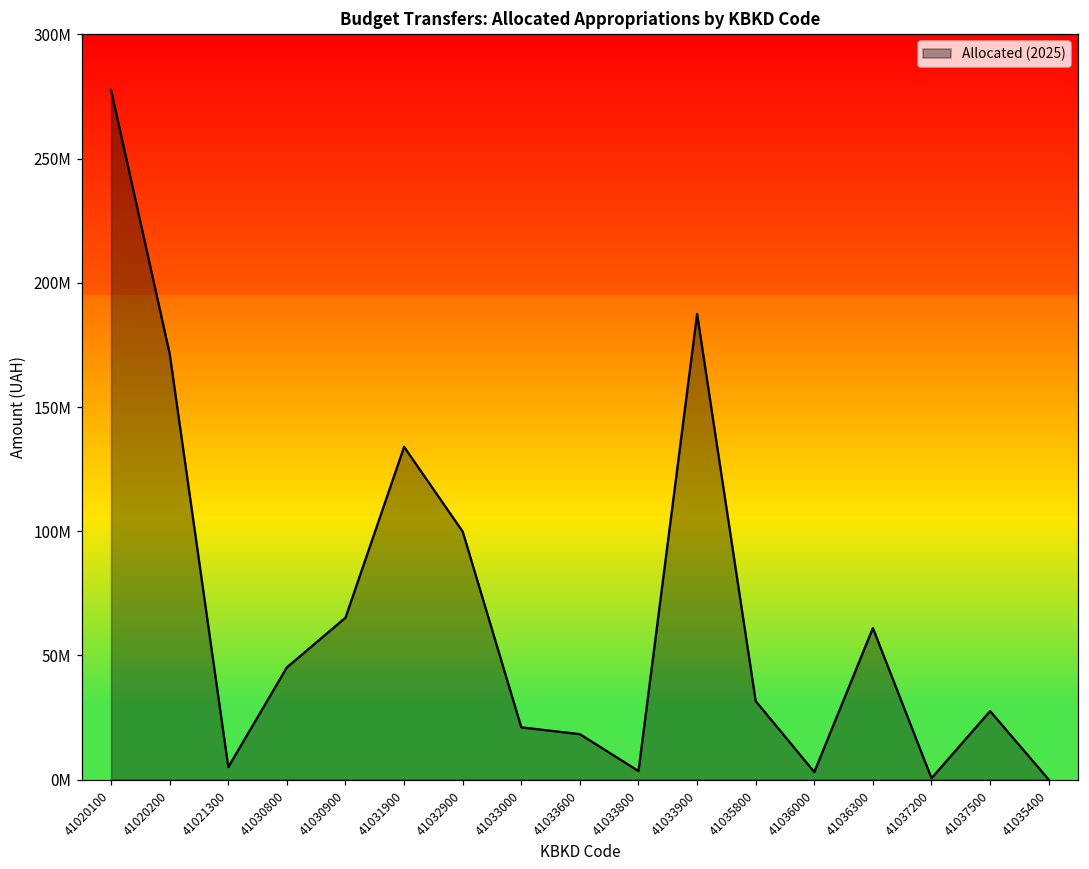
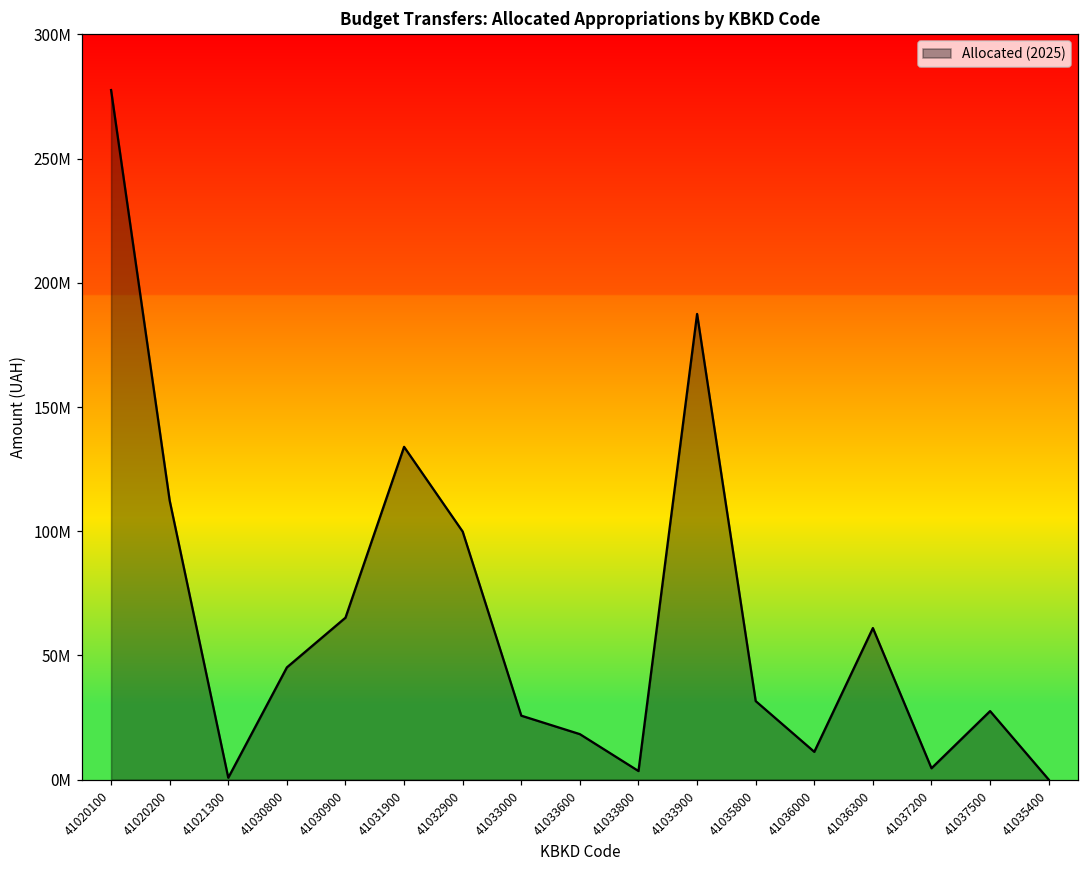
41020200: 171000000 -> 112000000
41021300: 5000000 -> 1000000
41033000: 21000000 -> 26000000
41036000: 3000000 -> 11000000
41037200: 1000000 -> 5000000
